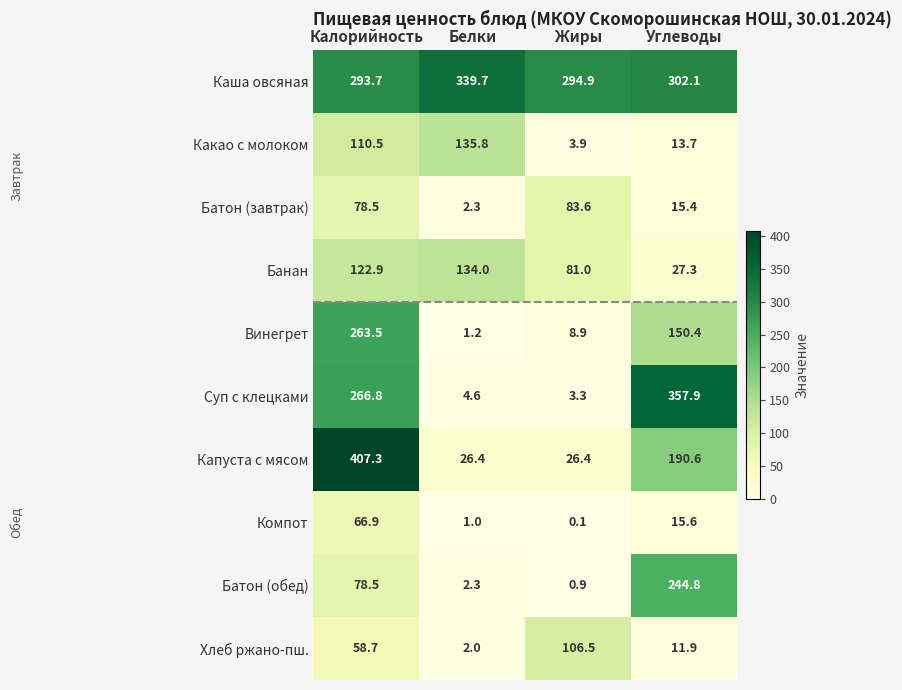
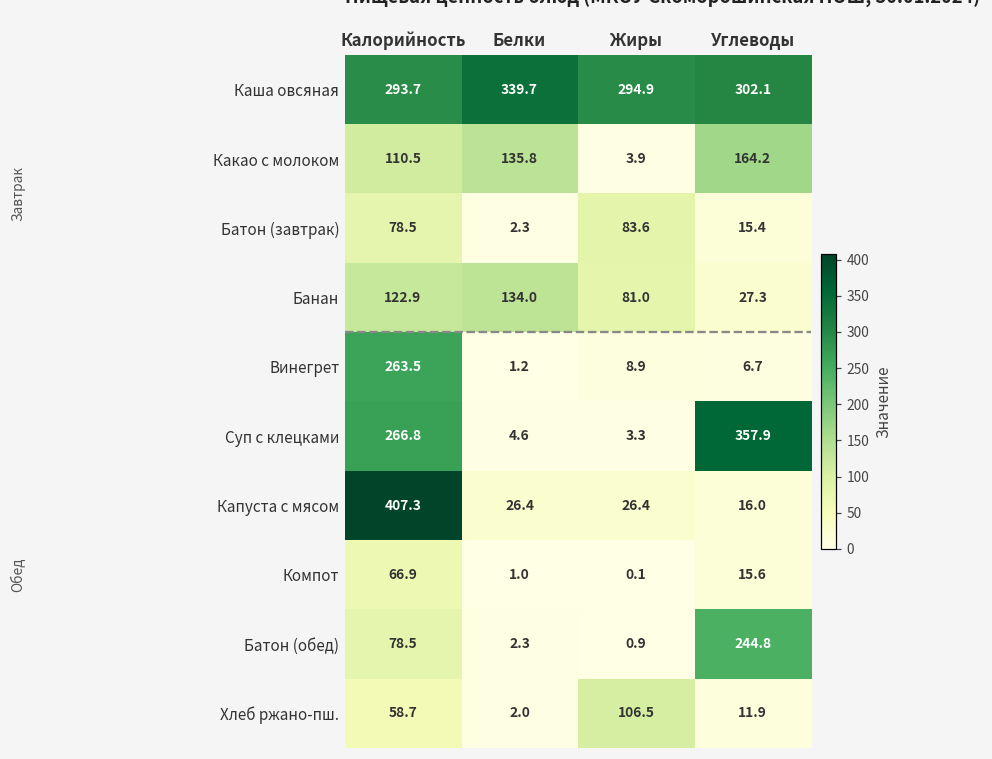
Какао с молоком, Углеводы: 13.7 -> 164.2
Винегрет, Углеводы: 150.4 -> 6.7
Капуста с мясом, Углеводы: 190.6 -> 16.0
